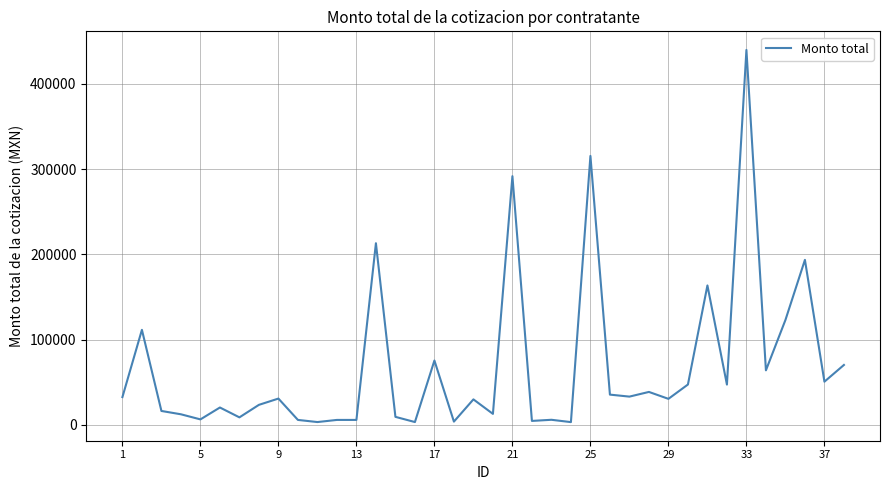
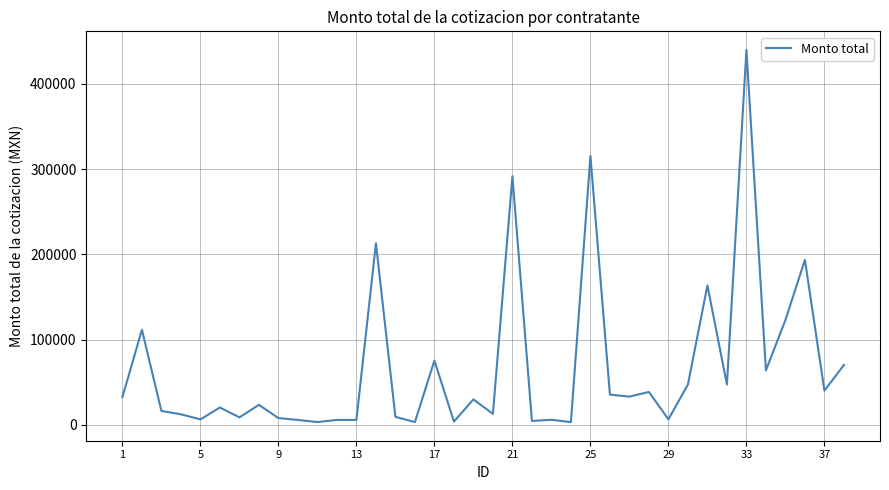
9: 30000 -> 10000
29: 30000 -> 10000
37: 50000 -> 40000
